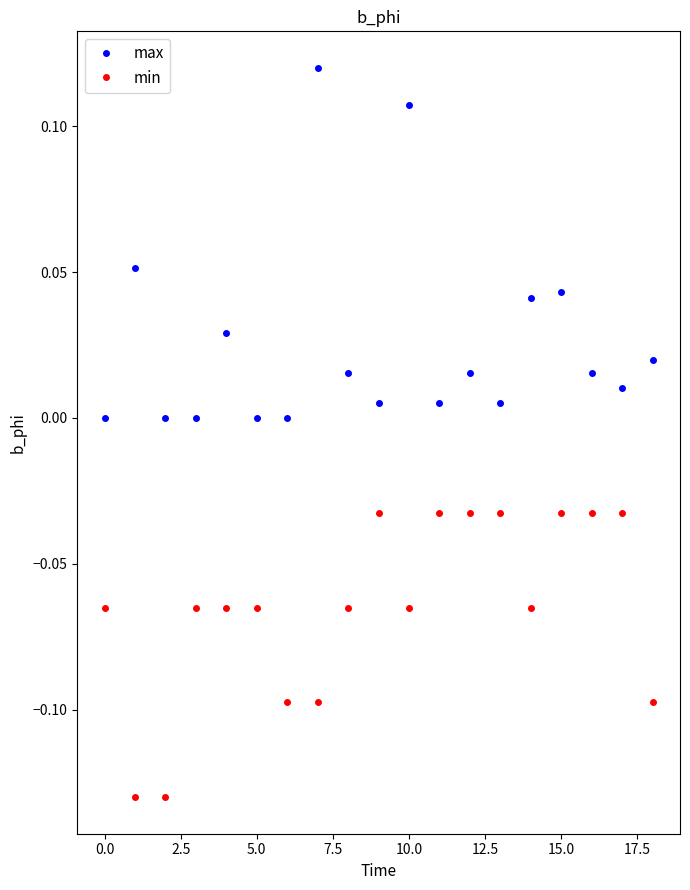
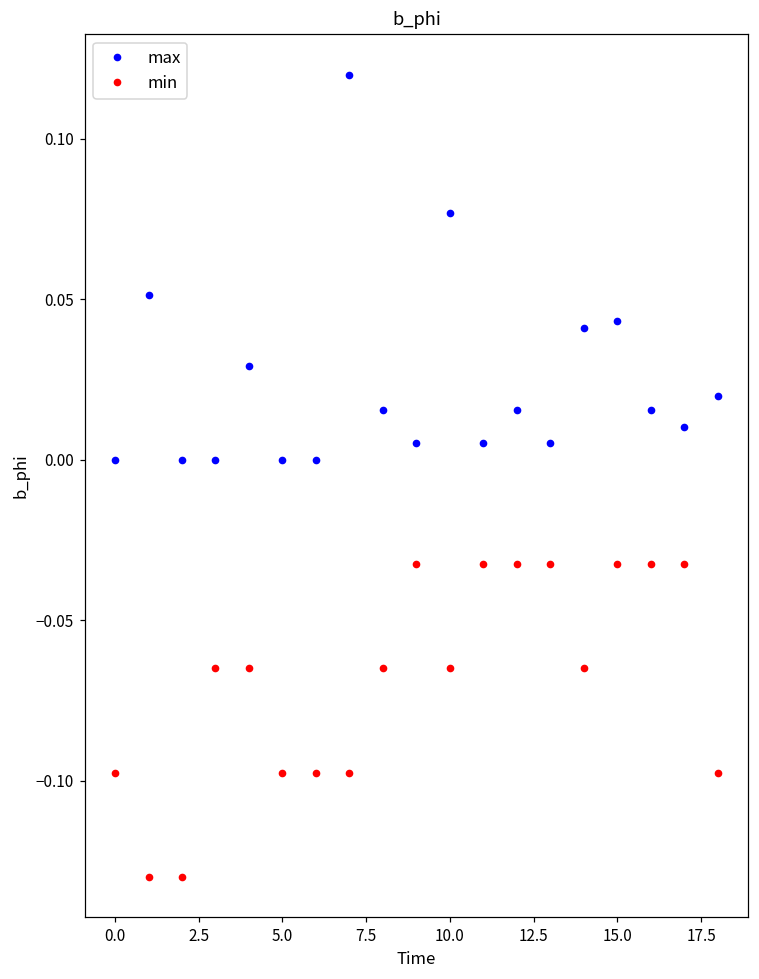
min, 0.0: -0.065 -> -0.098
min, 5.0: -0.065 -> -0.098
max, 10.0: 0.107 -> 0.077
